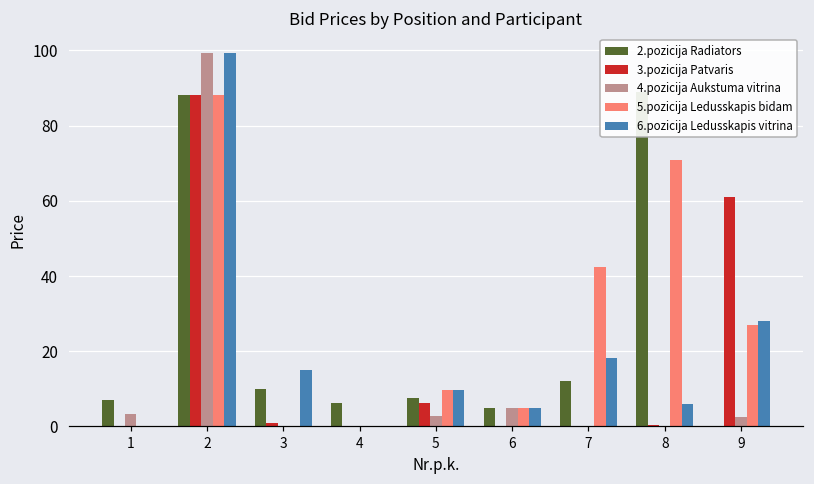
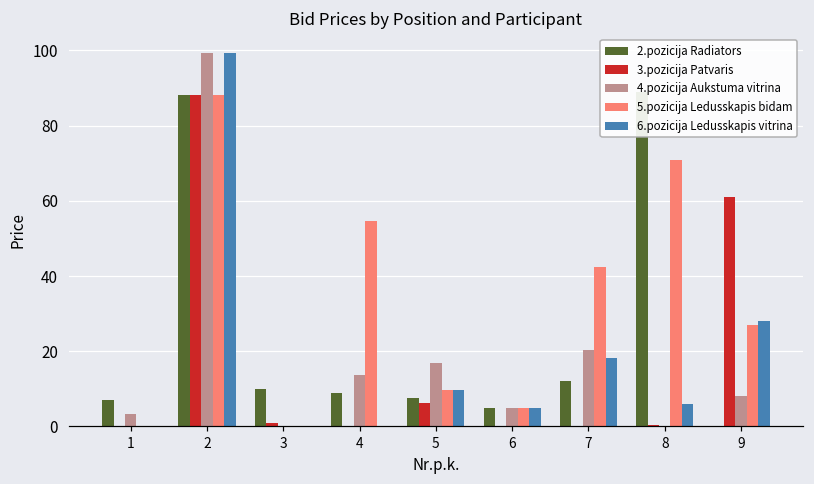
6.pozicija Ledusskapis vitrina, 3: 15 -> 0
2.pozicija Radiators, 4: 6 -> 9
4.pozicija Aukstuma vitrina, 4: 0 -> 14
5.pozicija Ledusskapis bidam, 4: 0 -> 55
4.pozicija Aukstuma vitrina, 5: 3 -> 17
4.pozicija Aukstuma vitrina, 7: 0 -> 20
4.pozicija Aukstuma vitrina, 9: 3 -> 8
